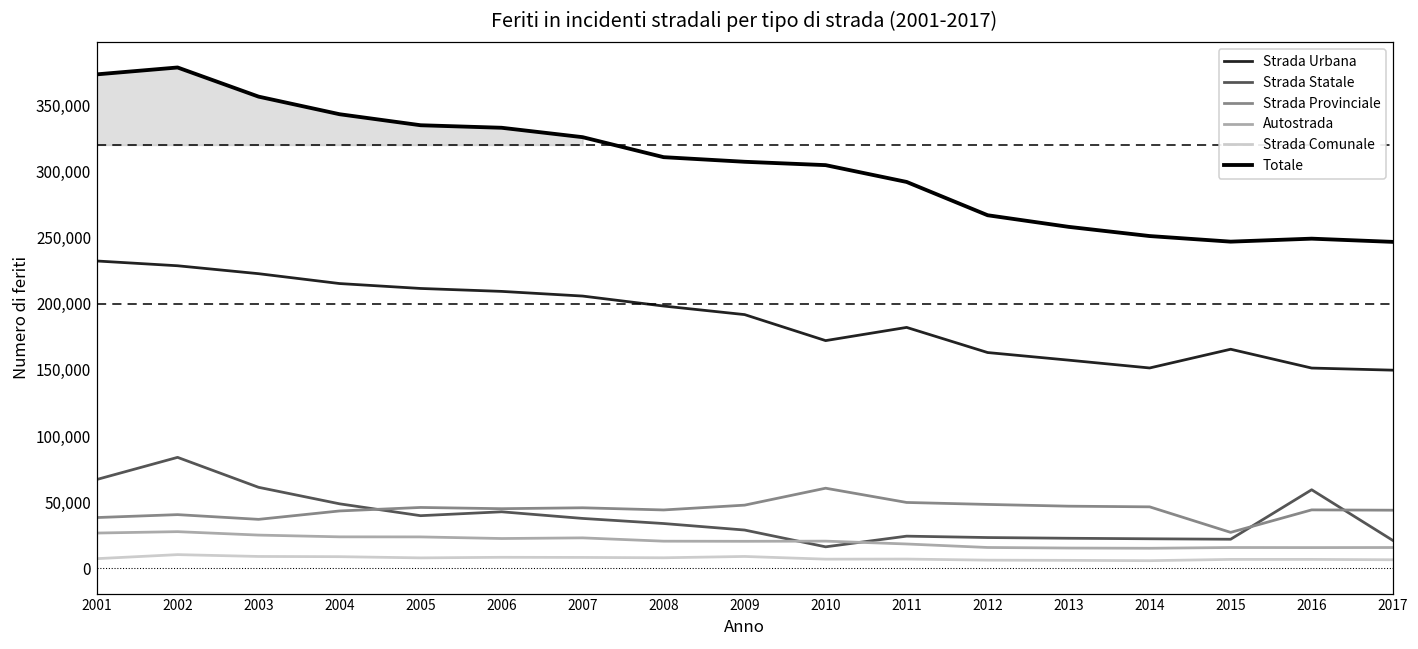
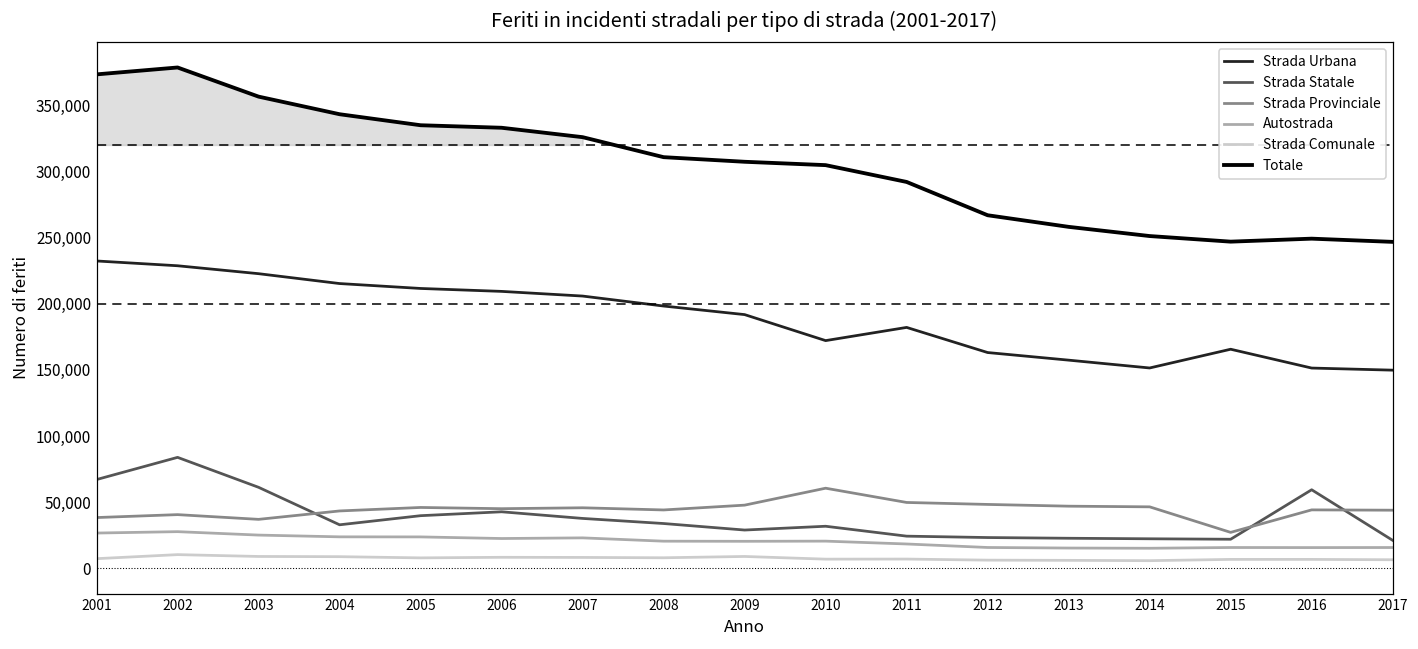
Strada Statale, 2004: 49,000 -> 33,000
Strada Statale, 2010: 16,000 -> 32,000
